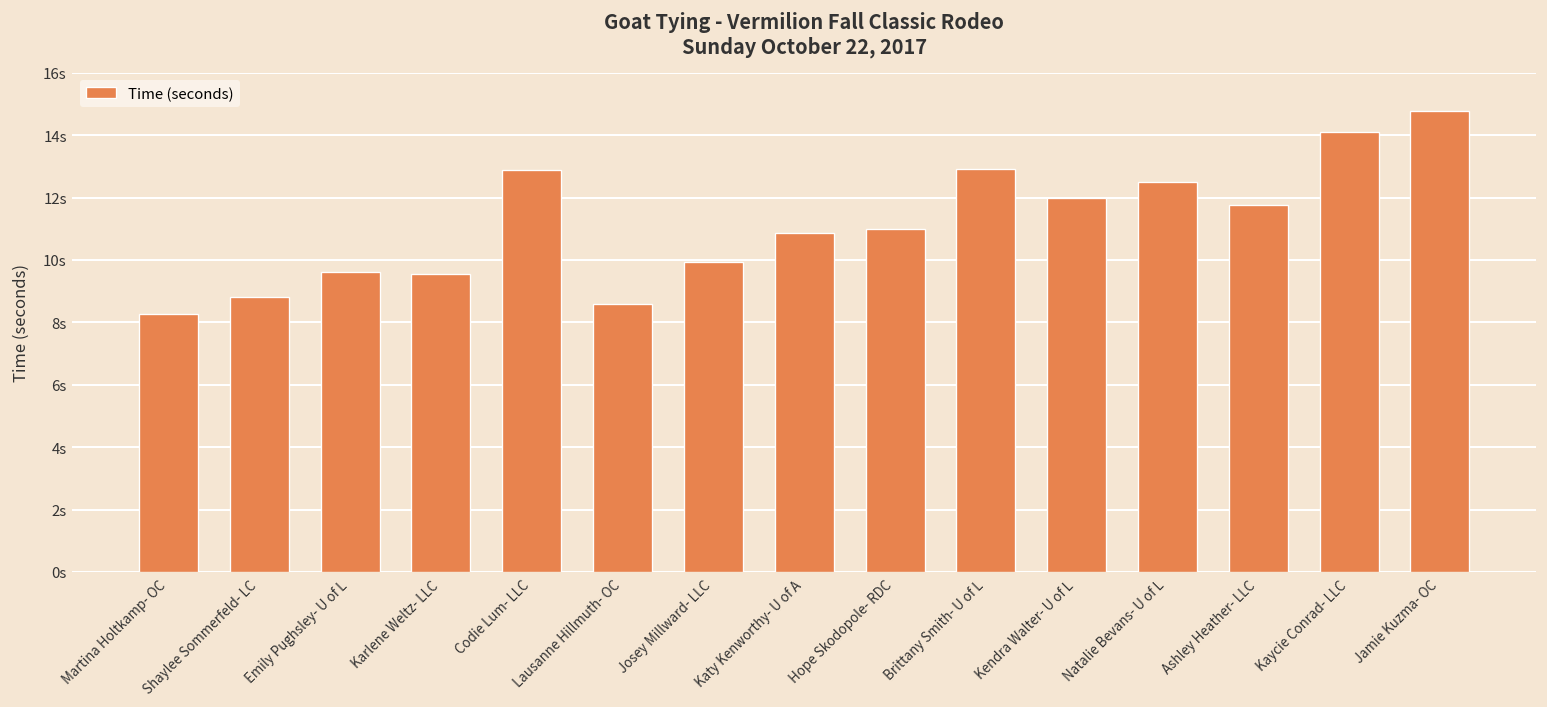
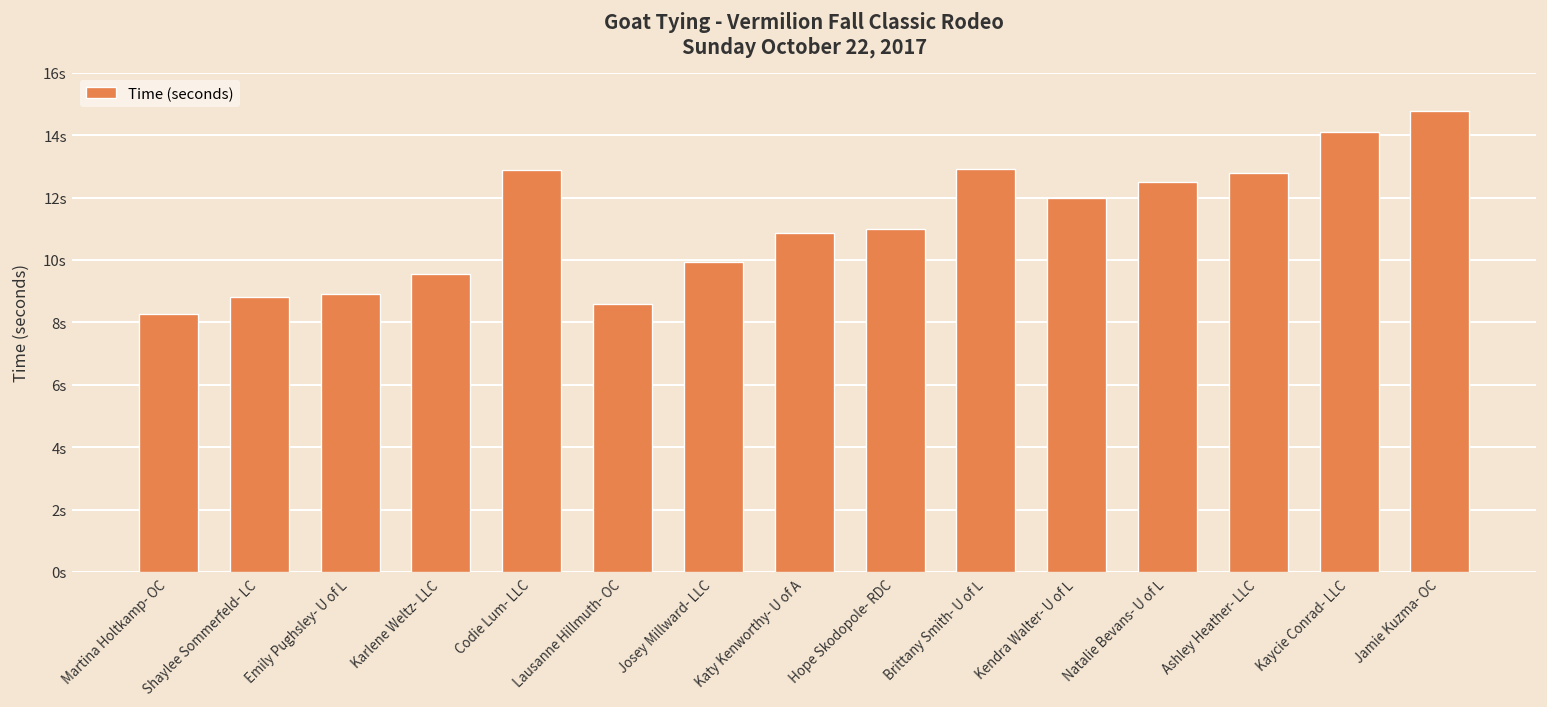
Emily Pughsley- U of L: 9.6s -> 8.9s
Ashley Heather- LLC: 11.8s -> 12.8s
